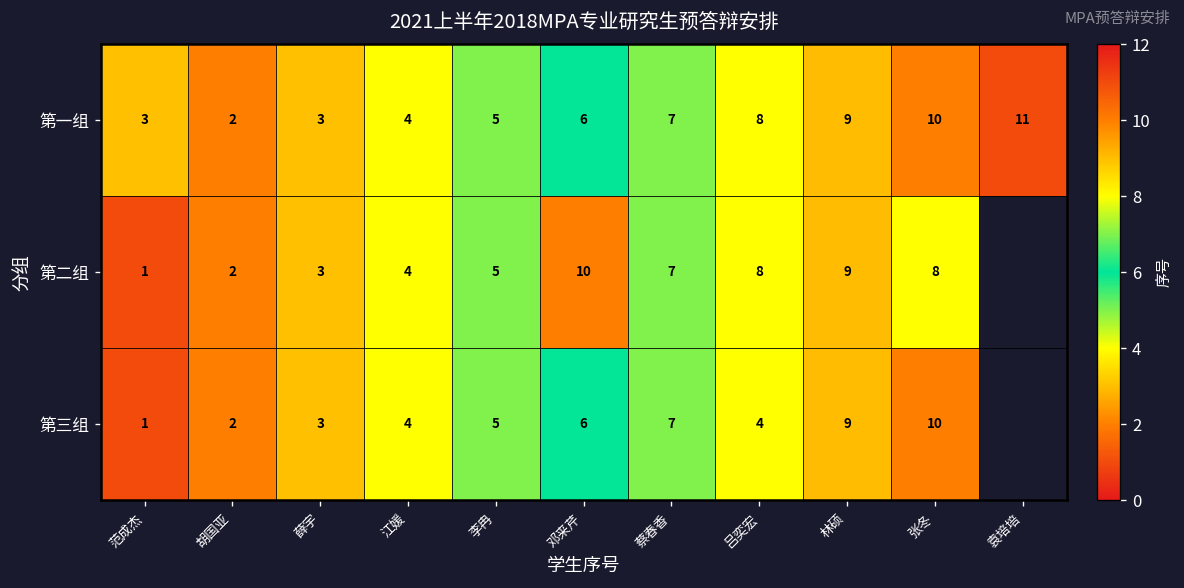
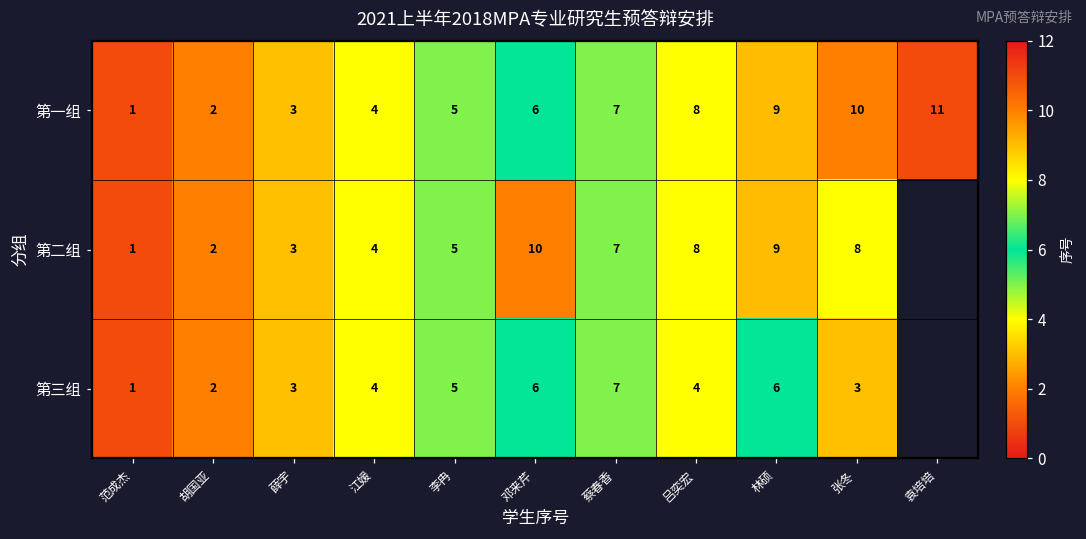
第一组, 范成杰: 3 -> 1
第三组, 林硕: 9 -> 6
第三组, 张冬: 10 -> 3
